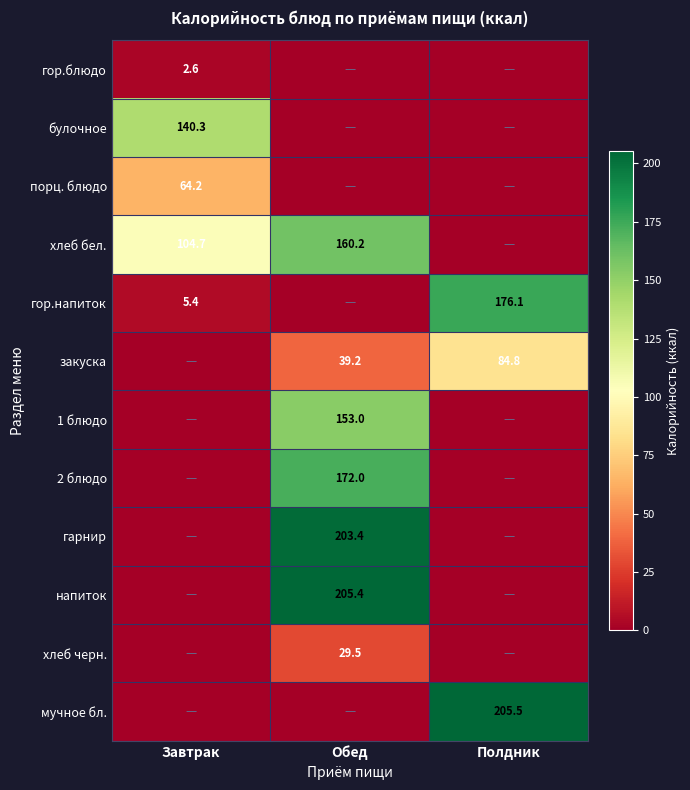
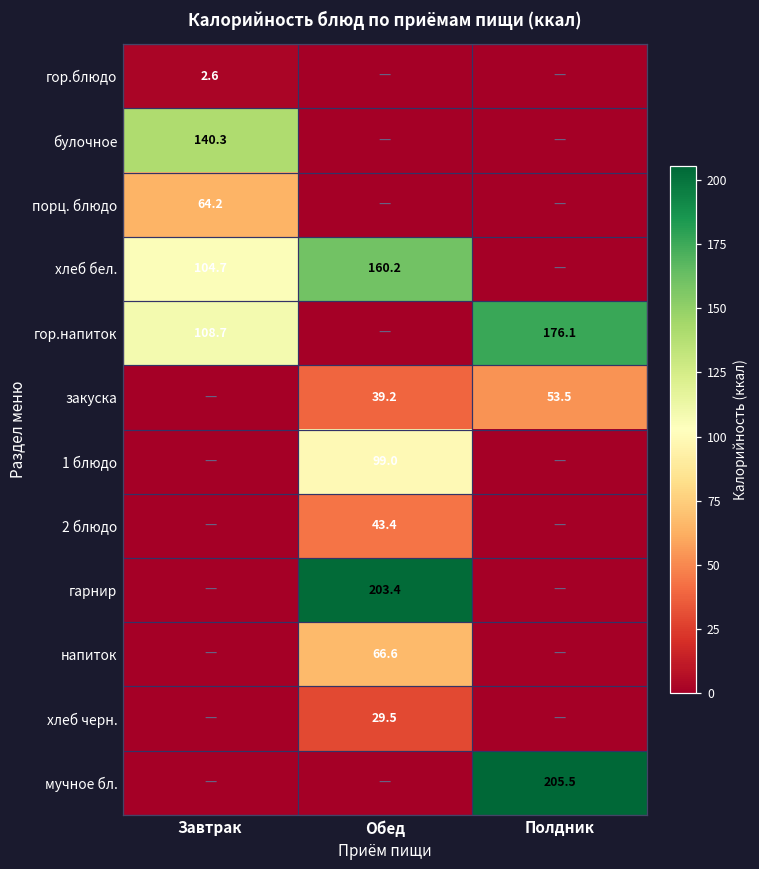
гор.напиток, Завтрак: 5.4 -> 108.7
закуска, Полдник: 84.8 -> 53.5
1 блюдо, Обед: 153.0 -> 99.0
2 блюдо, Обед: 172.0 -> 43.4
напиток, Обед: 205.4 -> 66.6
